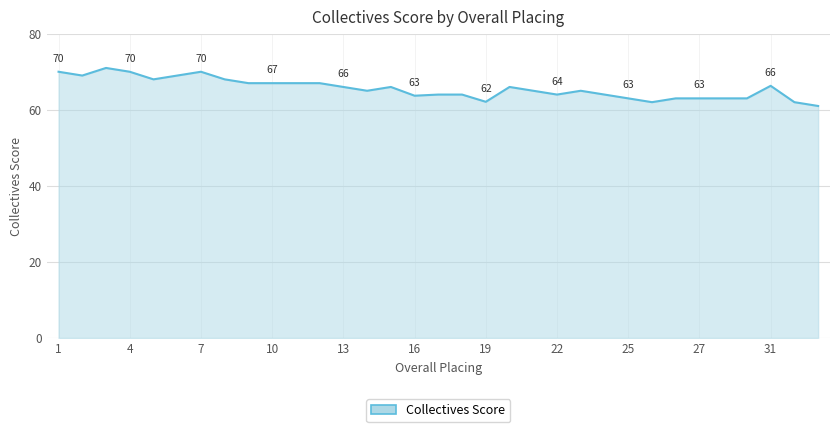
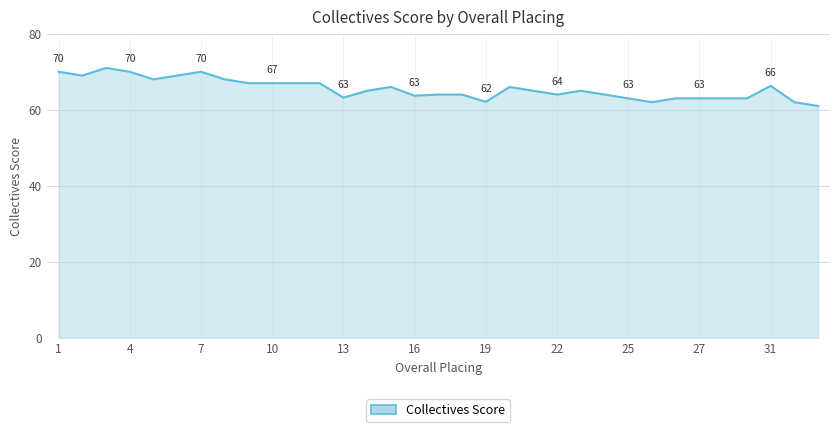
13: 66 -> 63
